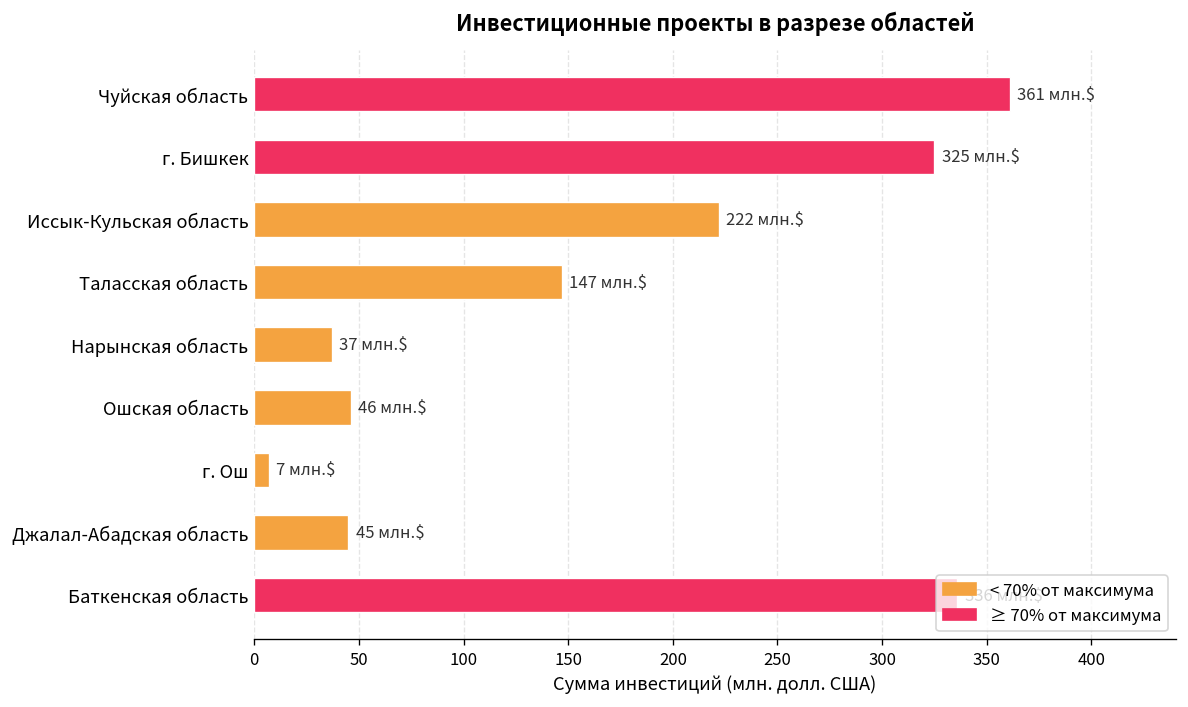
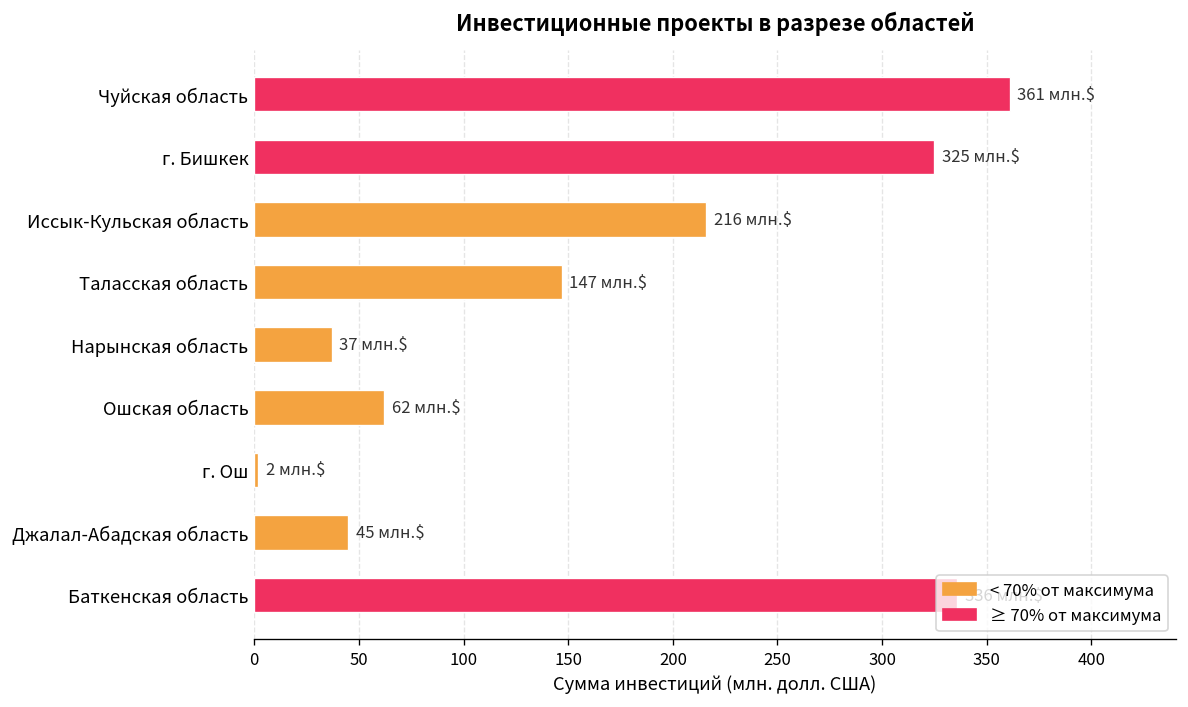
Иссык-Кульская область: 222 -> 216
Ошская область: 46 -> 62
г. Ош: 7 -> 2
